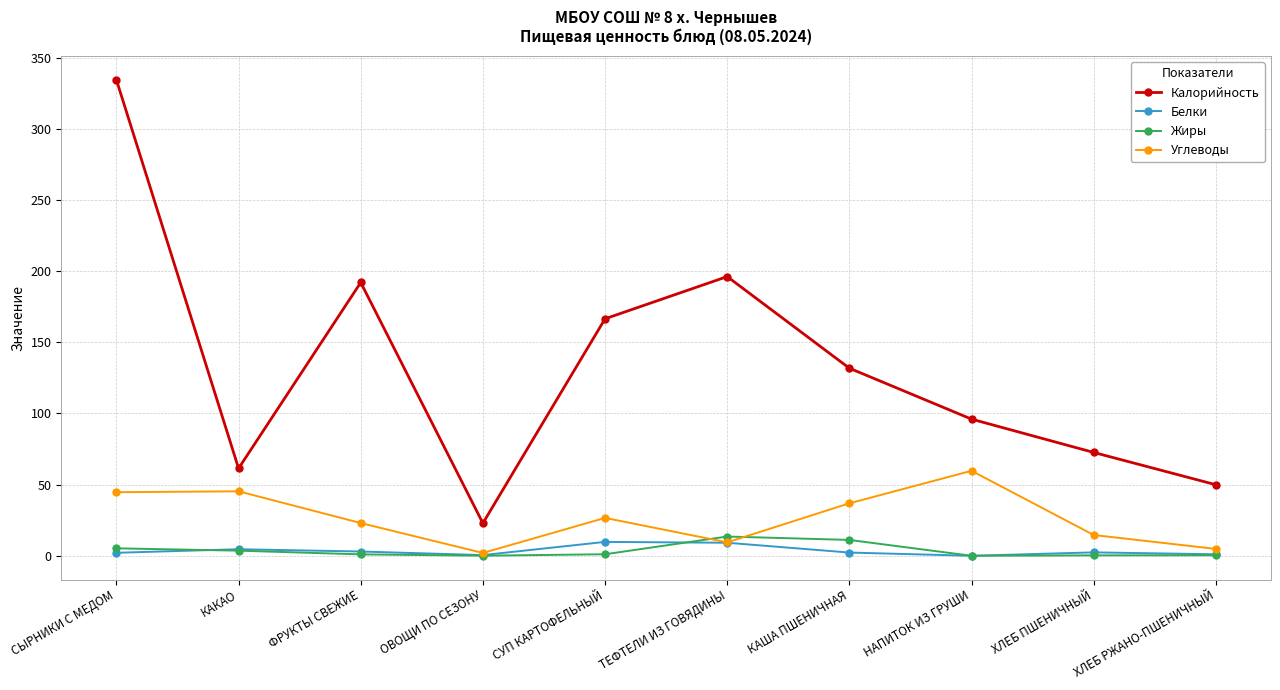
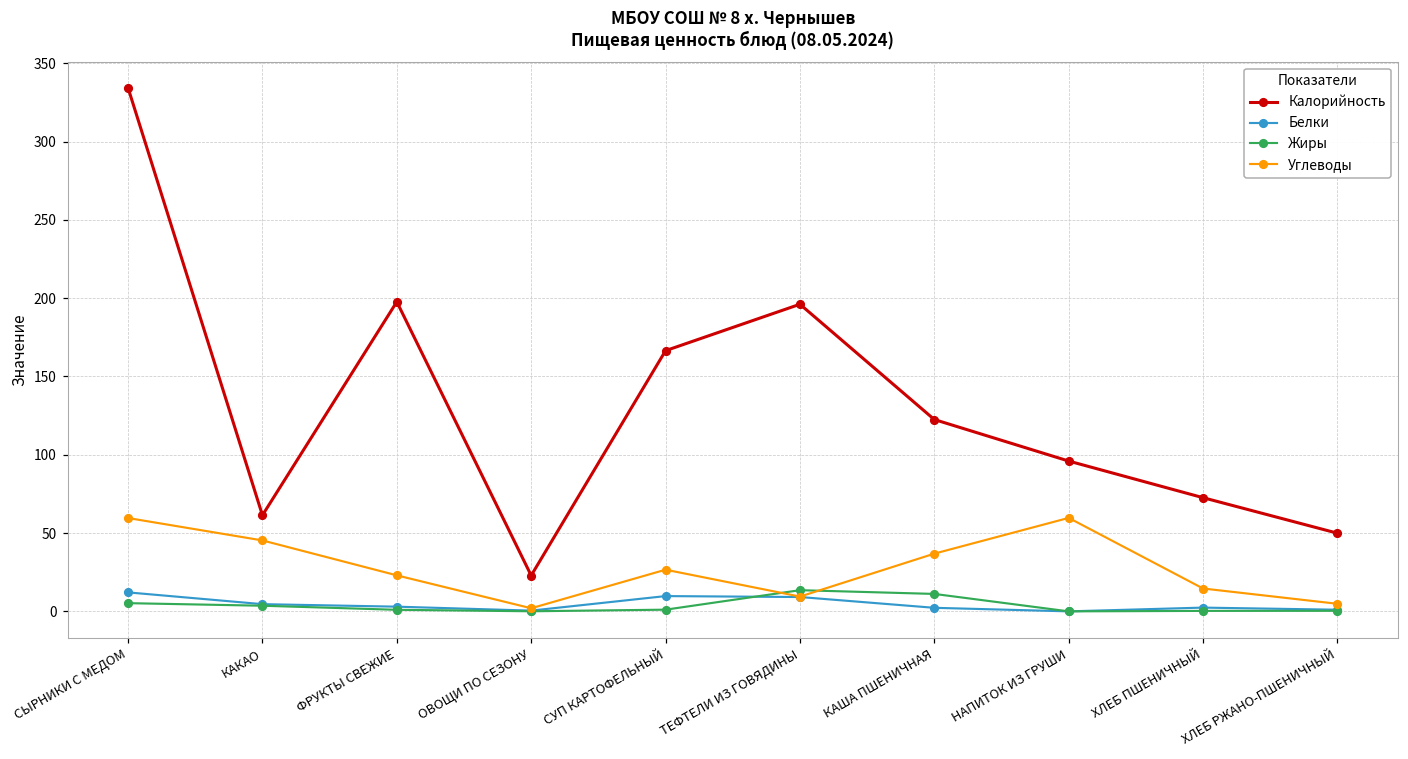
Белки, СЫРНИКИ С МЕДОМ: 2 -> 12
Углеводы, СЫРНИКИ С МЕДОМ: 45 -> 60
Калорийность, ФРУКТЫ СВЕЖИЕ: 192 -> 198
Калорийность, КАША ПШЕНИЧНАЯ: 132 -> 123
